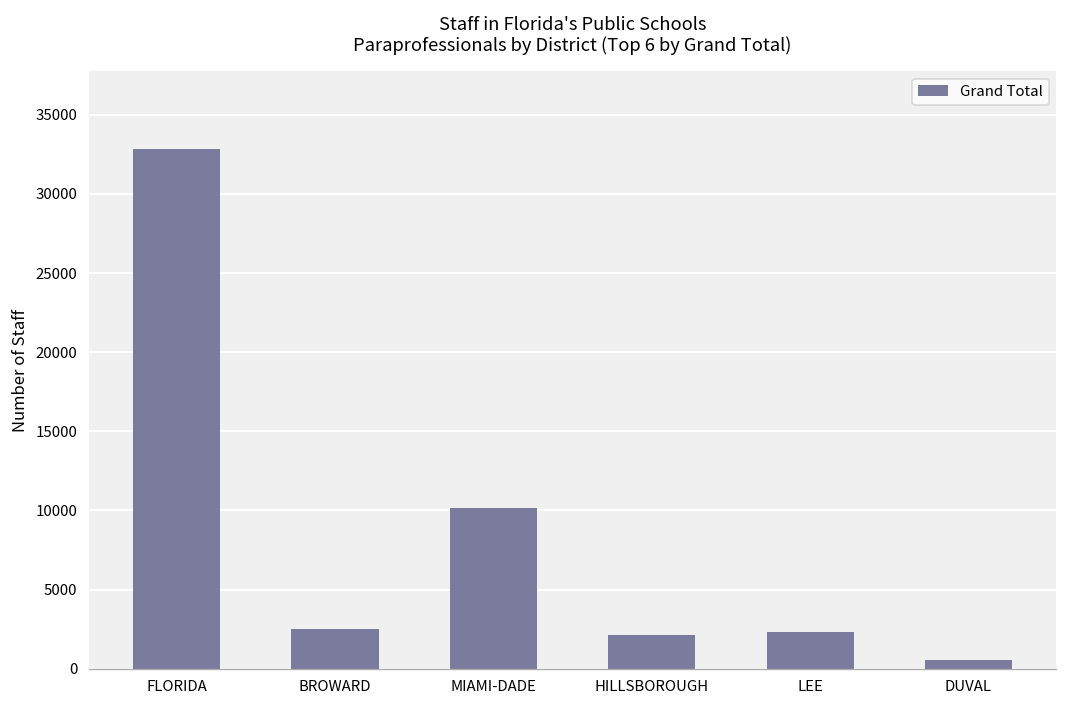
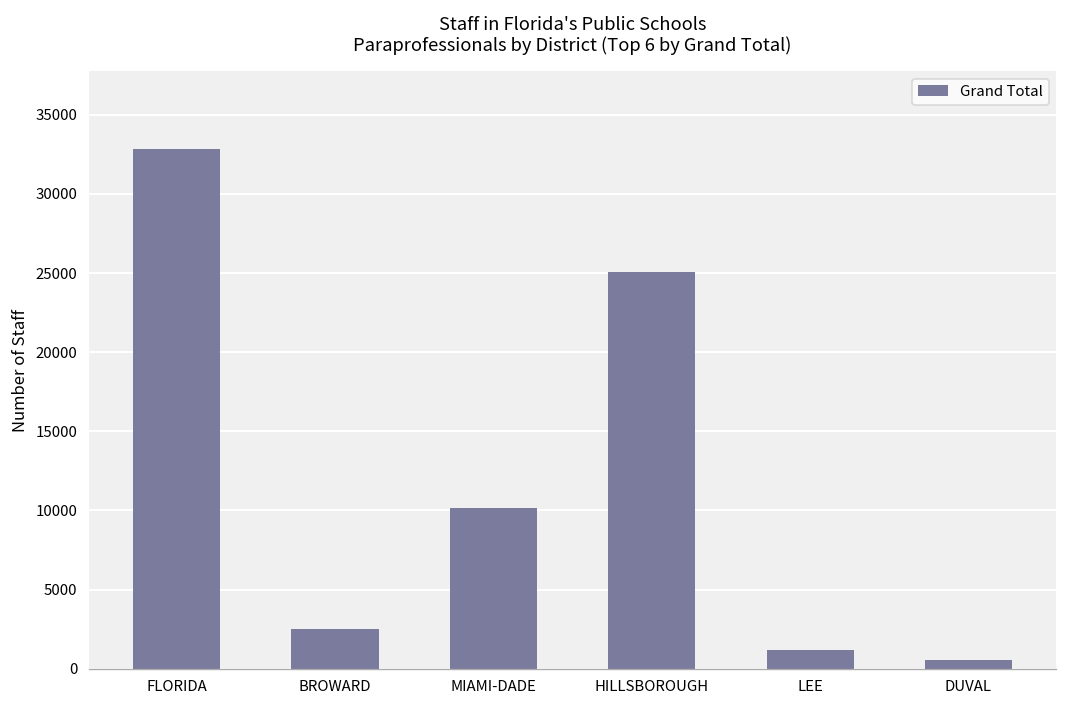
HILLSBOROUGH: 2200 -> 25100
LEE: 2400 -> 1200
